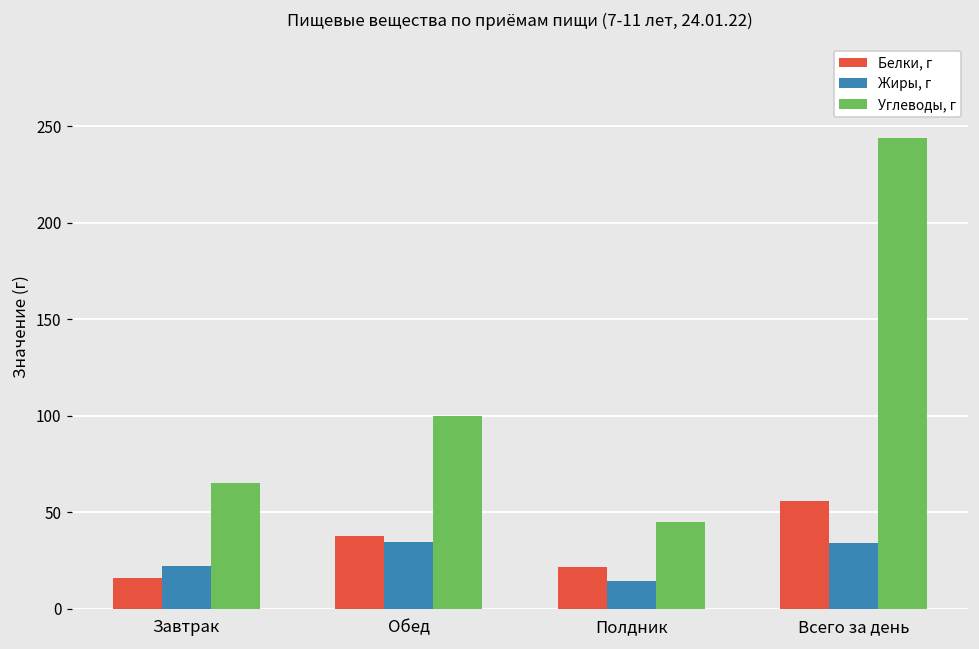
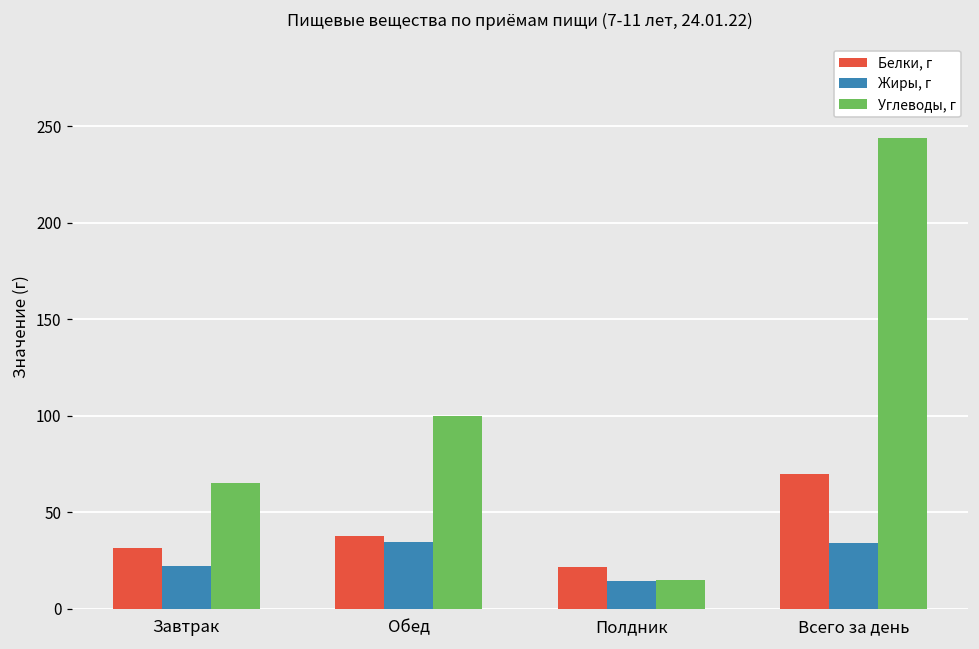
Белки, г, Завтрак: 16 -> 31
Углеводы, г, Полдник: 45 -> 15
Белки, г, Всего за день: 56 -> 70
